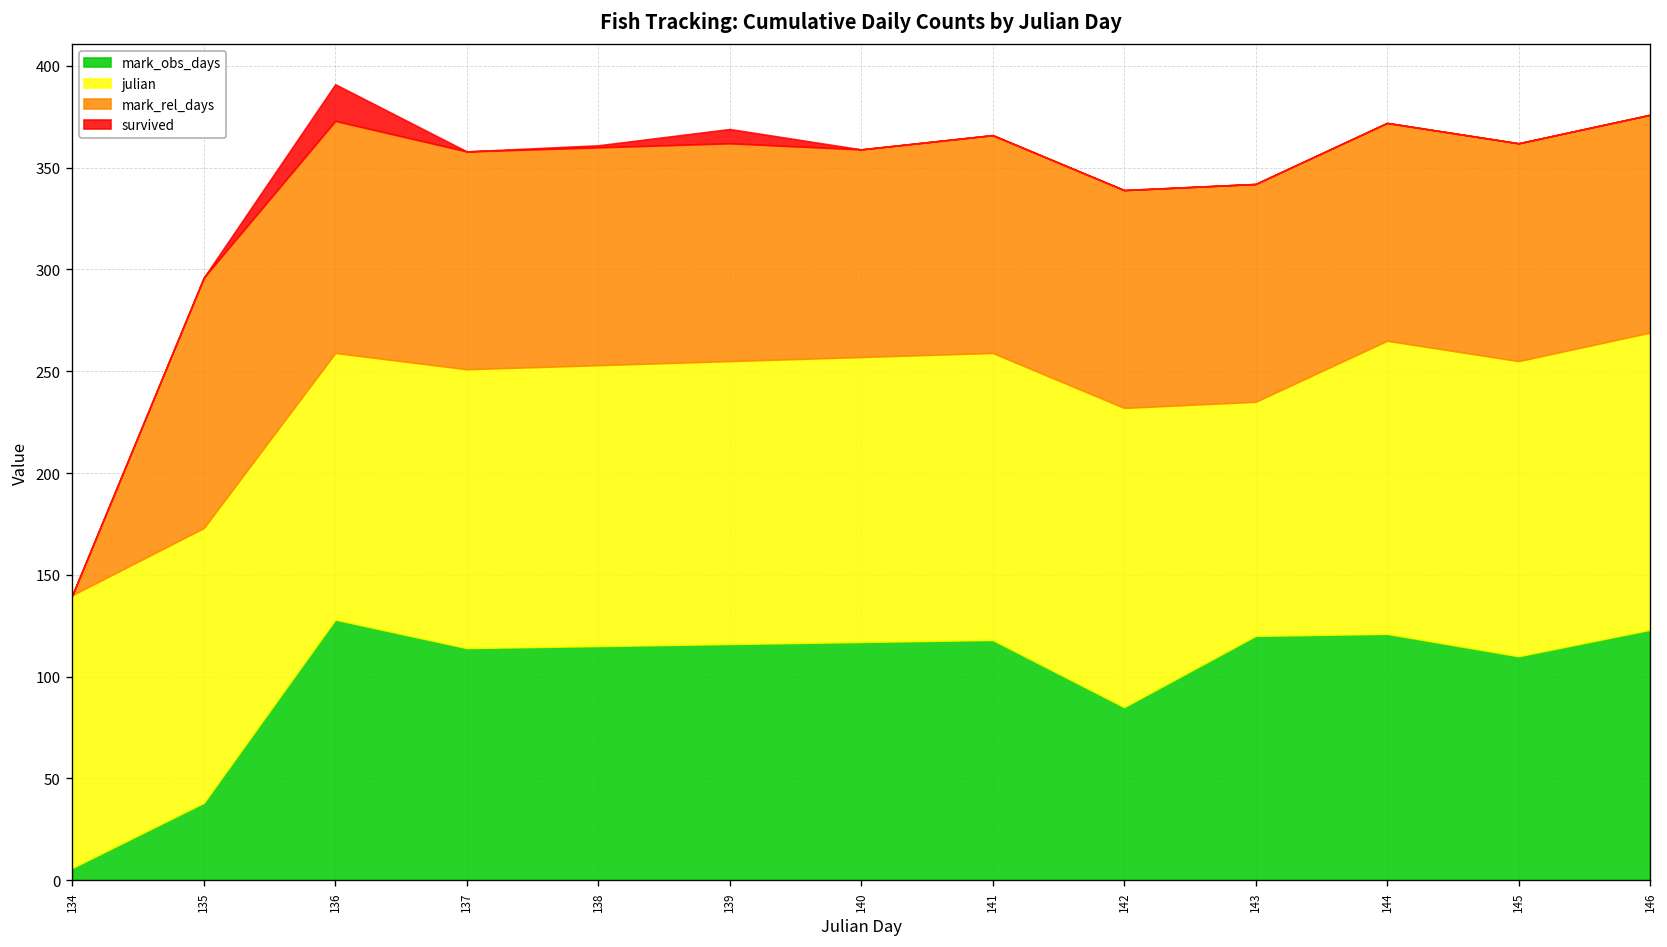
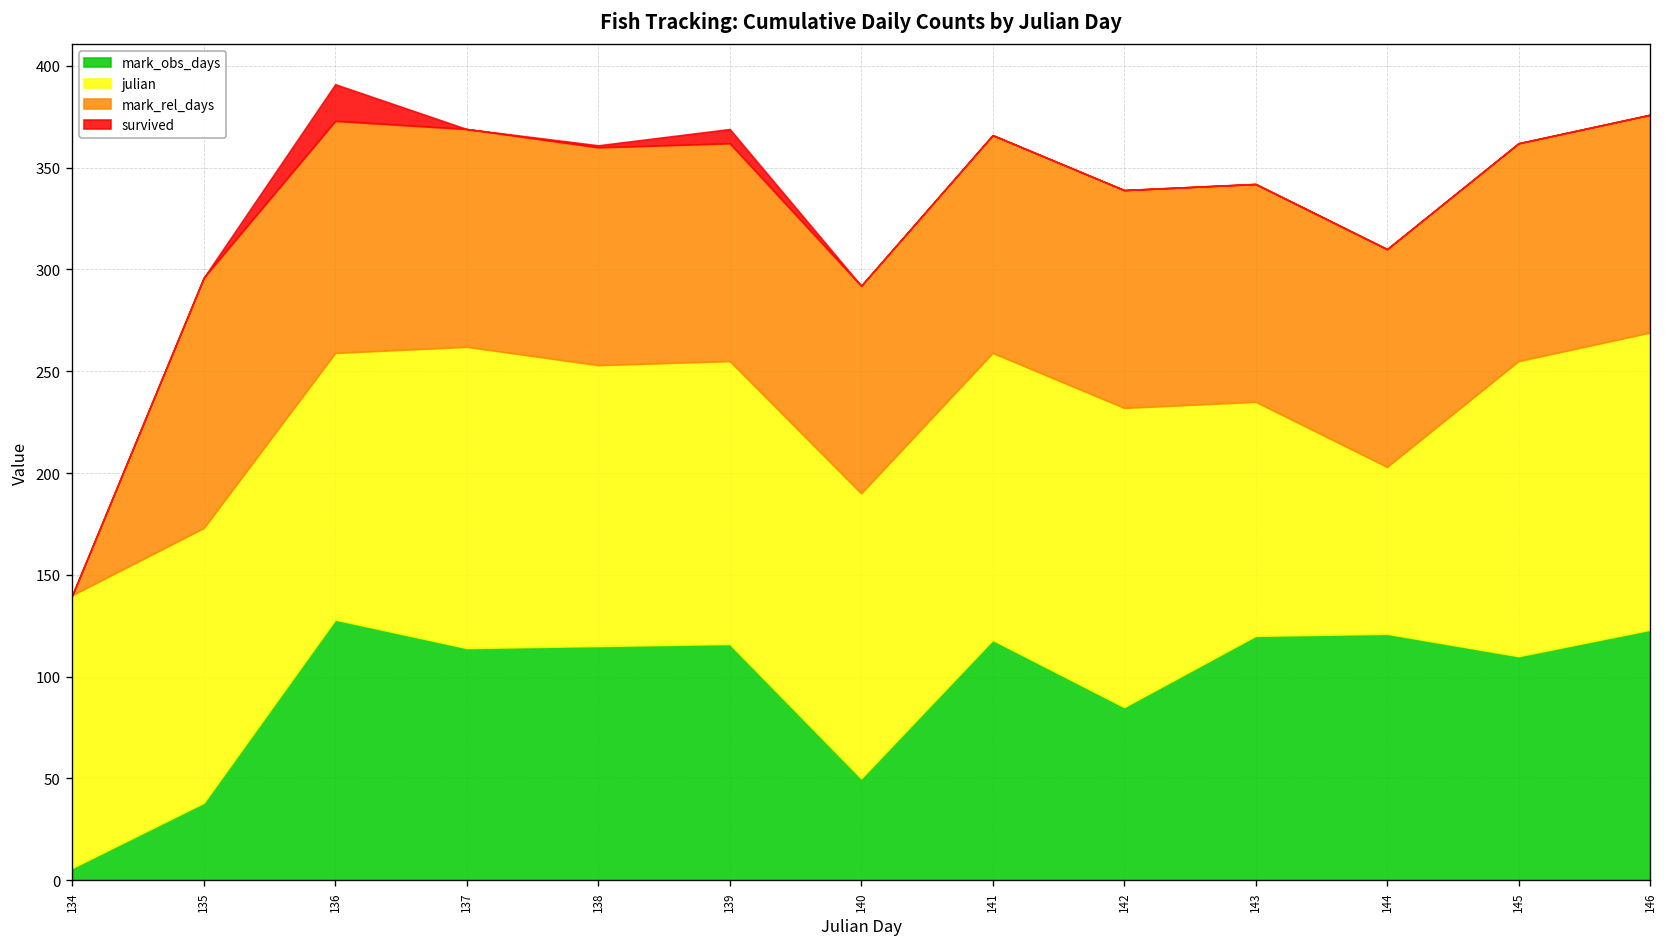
julian, 137: 137 -> 148
mark_obs_days, 140: 117 -> 50
julian, 144: 144 -> 82
